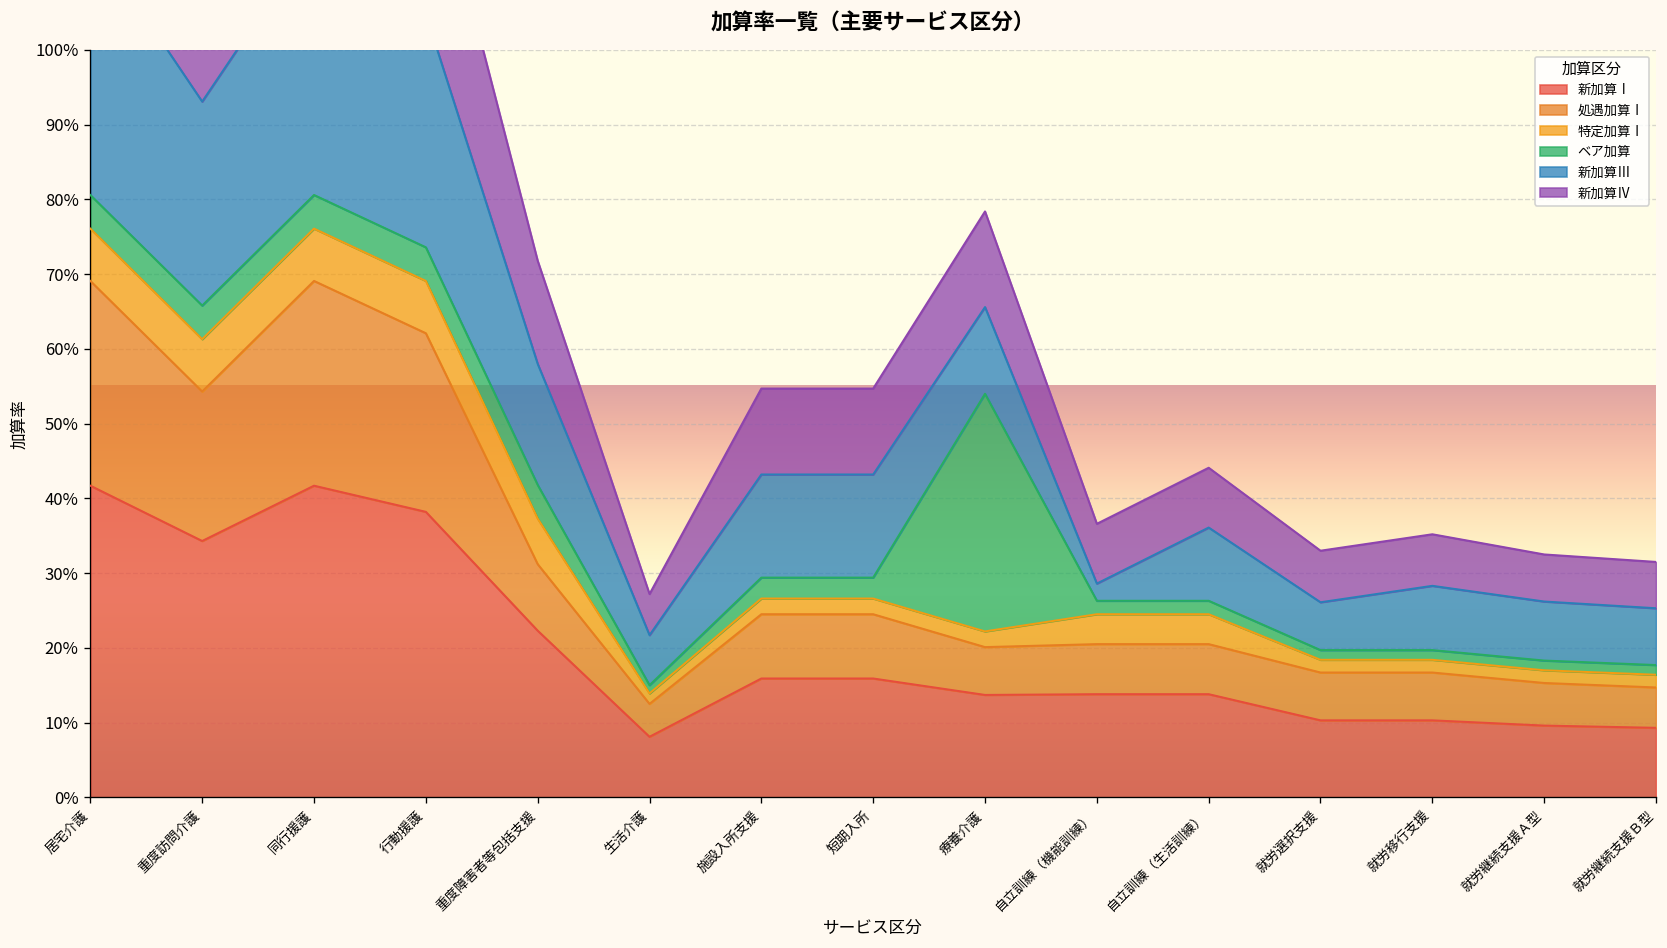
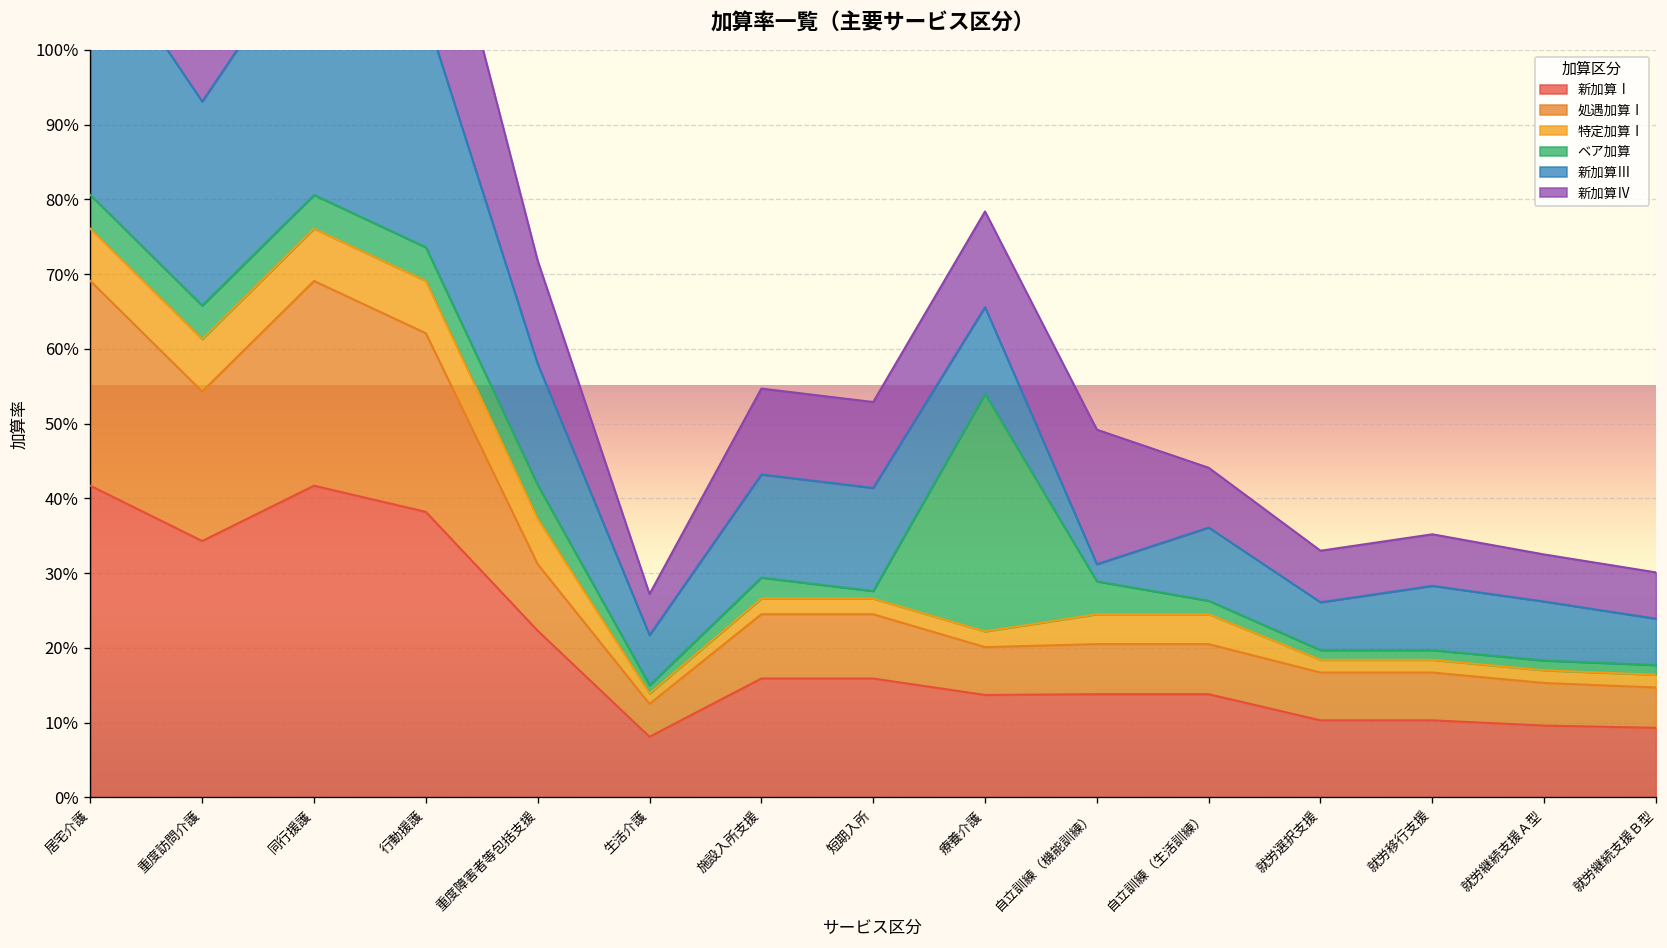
ベア加算, 短期入所: 3% -> 1%
ベア加算, 自立訓練（機能訓練）: 2% -> 4%
新加算Ⅳ, 自立訓練（機能訓練）: 8% -> 18%
新加算Ⅲ, 就労継続支援Ｂ型: 8% -> 6%
